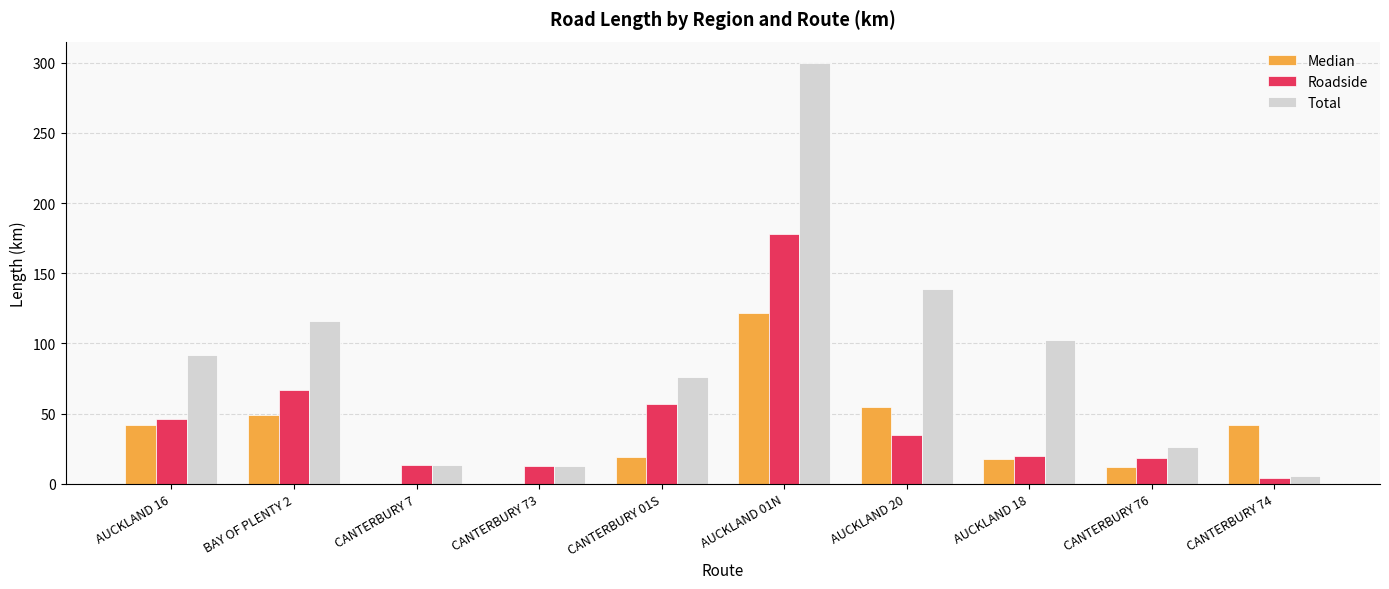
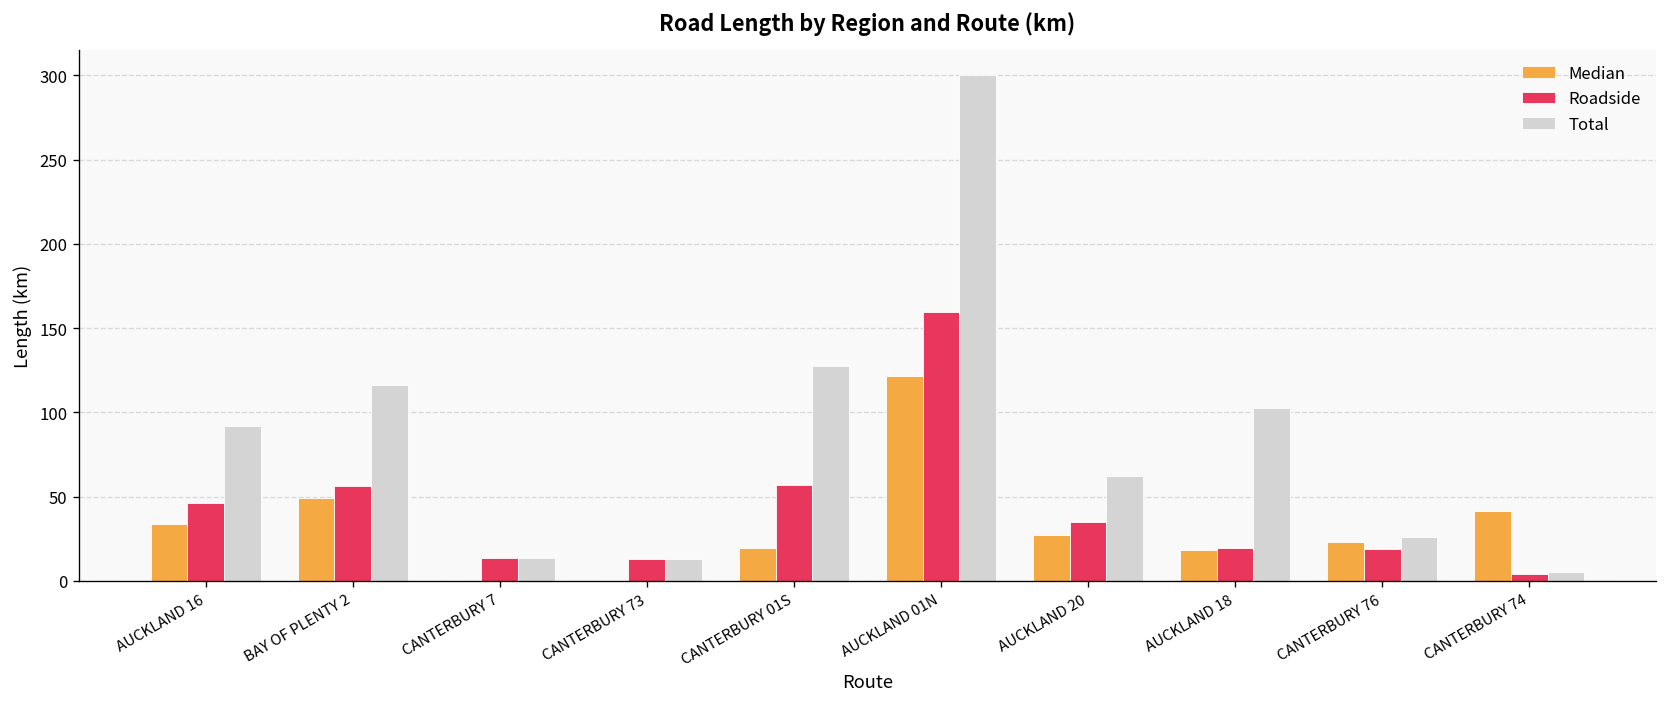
Median, AUCKLAND 16: 42 -> 34
Roadside, BAY OF PLENTY 2: 67 -> 57
Total, CANTERBURY 01S: 76 -> 127
Roadside, AUCKLAND 01N: 178 -> 159
Median, AUCKLAND 20: 55 -> 27
Total, AUCKLAND 20: 139 -> 62
Median, CANTERBURY 76: 12 -> 23
